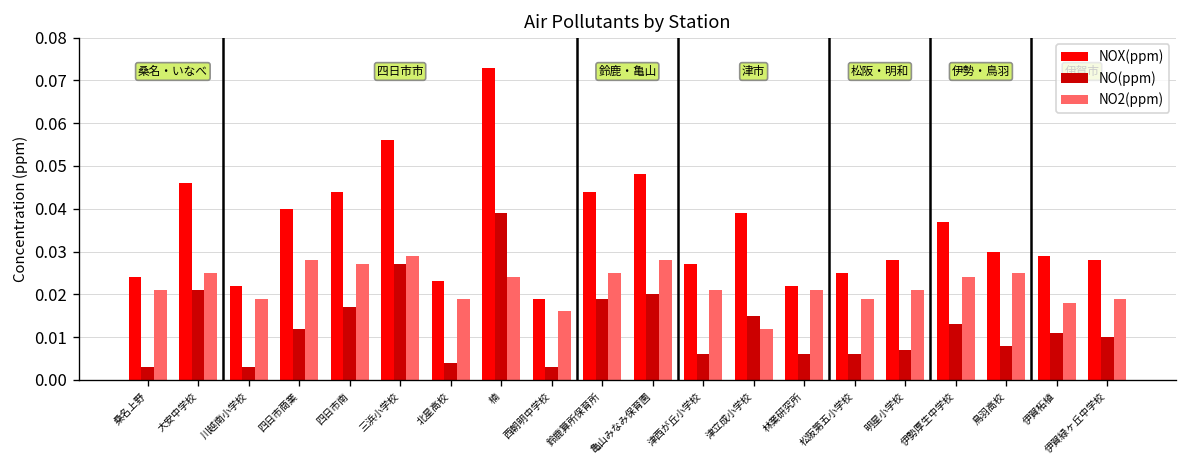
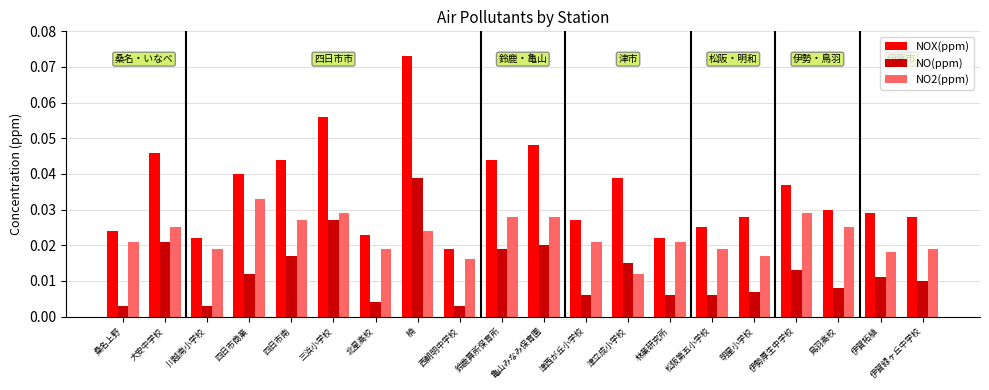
NO2(ppm), 四日市商業: 0.028 -> 0.033
NO2(ppm), 鈴鹿算所保育所: 0.025 -> 0.028
NO2(ppm), 明星小学校: 0.021 -> 0.017
NO2(ppm), 伊勢厚生中学校: 0.024 -> 0.029
